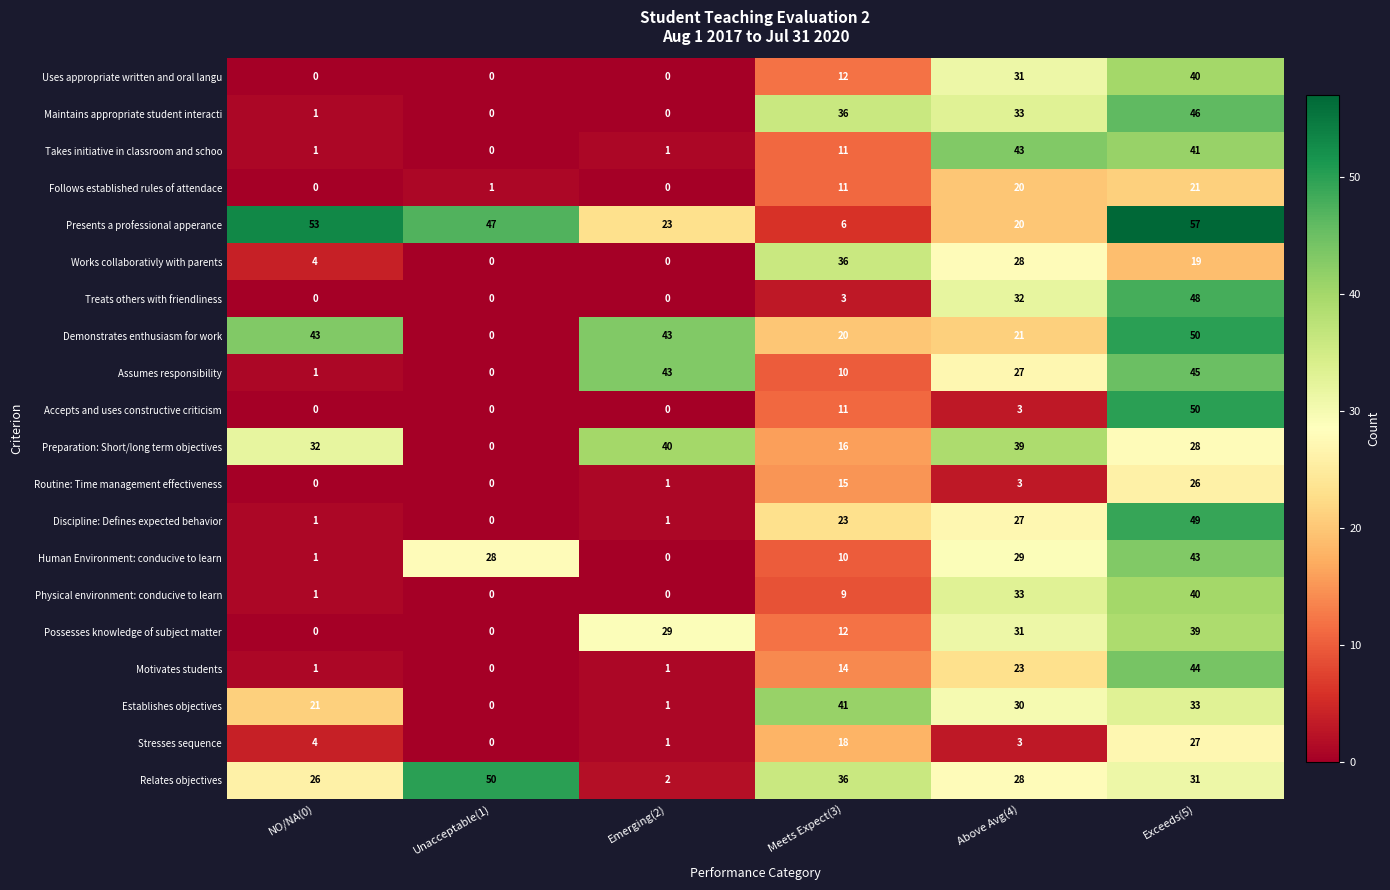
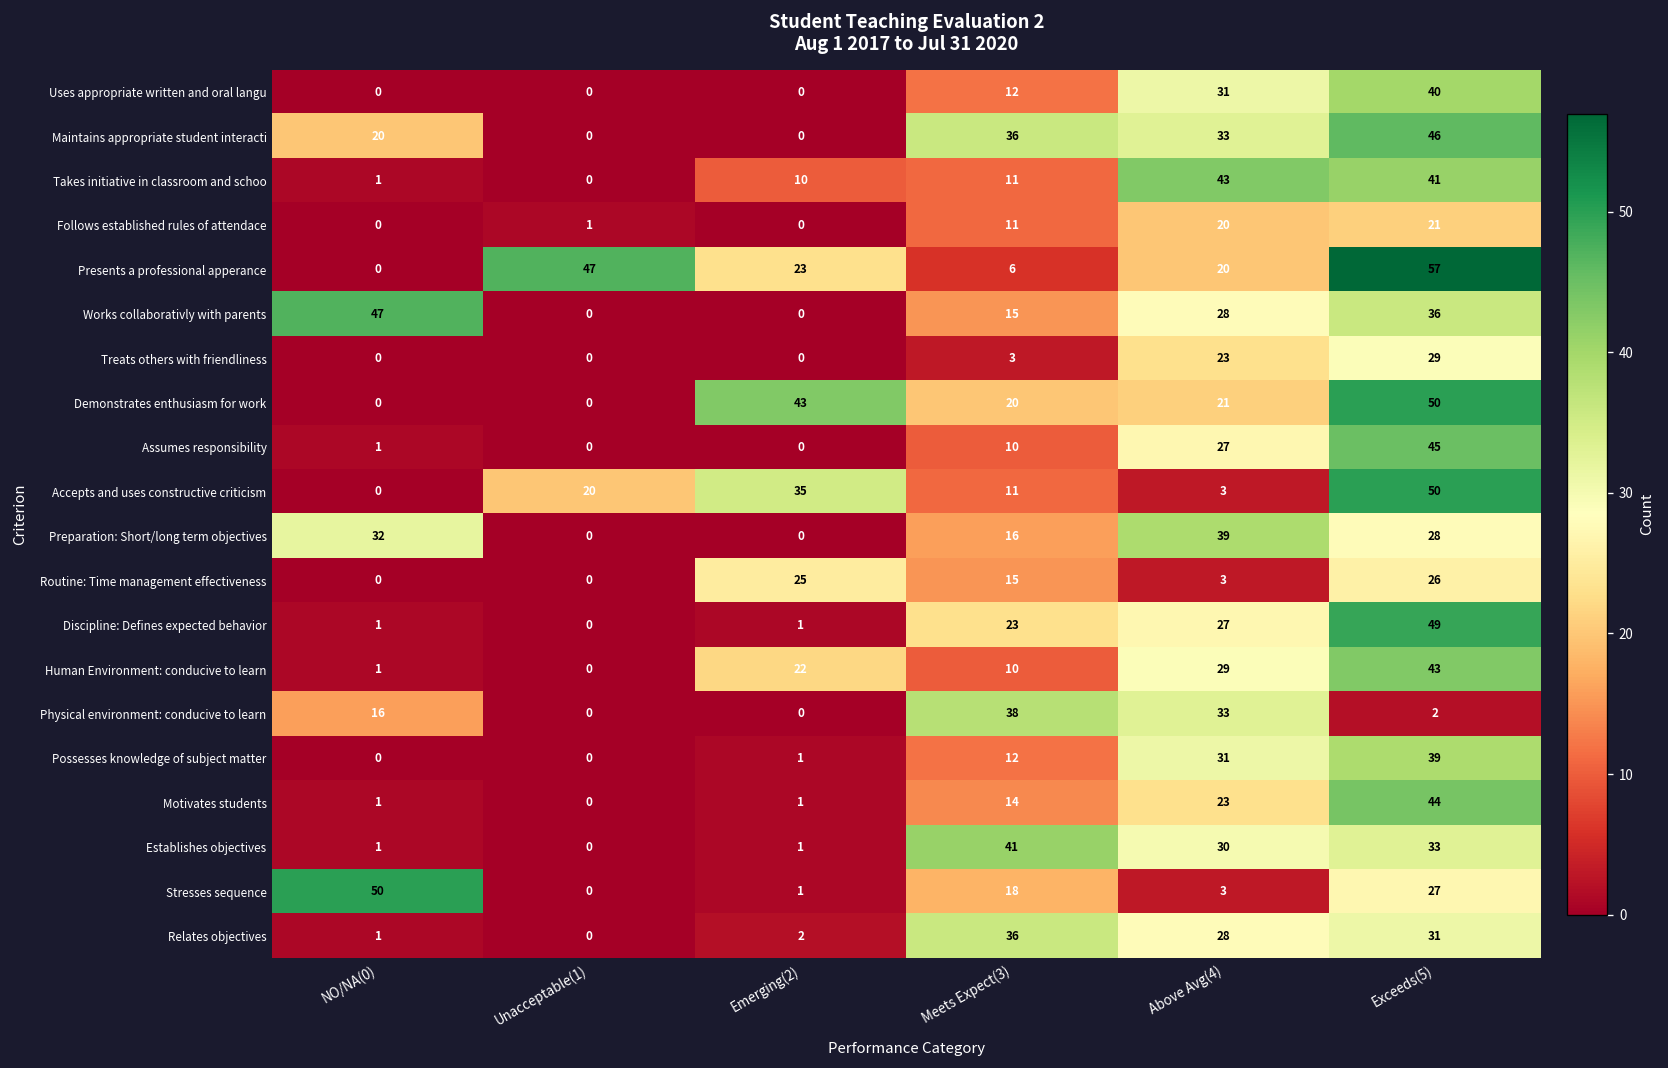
Maintains appropriate student interacti, NO/NA(0): 1 -> 20
Takes initiative in classroom and schoo, Emerging(2): 1 -> 10
Presents a professional apperance, NO/NA(0): 53 -> 0
Works collaborativly with parents, NO/NA(0): 4 -> 47
Works collaborativly with parents, Meets Expect(3): 36 -> 15
Works collaborativly with parents, Exceeds(5): 19 -> 36
Treats others with friendliness, Above Avg(4): 32 -> 23
Treats others with friendliness, Exceeds(5): 48 -> 29
Demonstrates enthusiasm for work, NO/NA(0): 43 -> 0
Assumes responsibility, Emerging(2): 43 -> 0
Accepts and uses constructive criticism, Unacceptable(1): 0 -> 20
Accepts and uses constructive criticism, Emerging(2): 0 -> 35
Preparation: Short/long term objectives, Emerging(2): 40 -> 0
Routine: Time management effectiveness, Emerging(2): 1 -> 25
Human Environment: conducive to learn, Unacceptable(1): 28 -> 0
Human Environment: conducive to learn, Emerging(2): 0 -> 22
Physical environment: conducive to learn, NO/NA(0): 1 -> 16
Physical environment: conducive to learn, Meets Expect(3): 9 -> 38
Physical environment: conducive to learn, Exceeds(5): 40 -> 2
Possesses knowledge of subject matter, Emerging(2): 29 -> 1
Establishes objectives, NO/NA(0): 21 -> 1
Stresses sequence, NO/NA(0): 4 -> 50
Relates objectives, NO/NA(0): 26 -> 1
Relates objectives, Unacceptable(1): 50 -> 0
